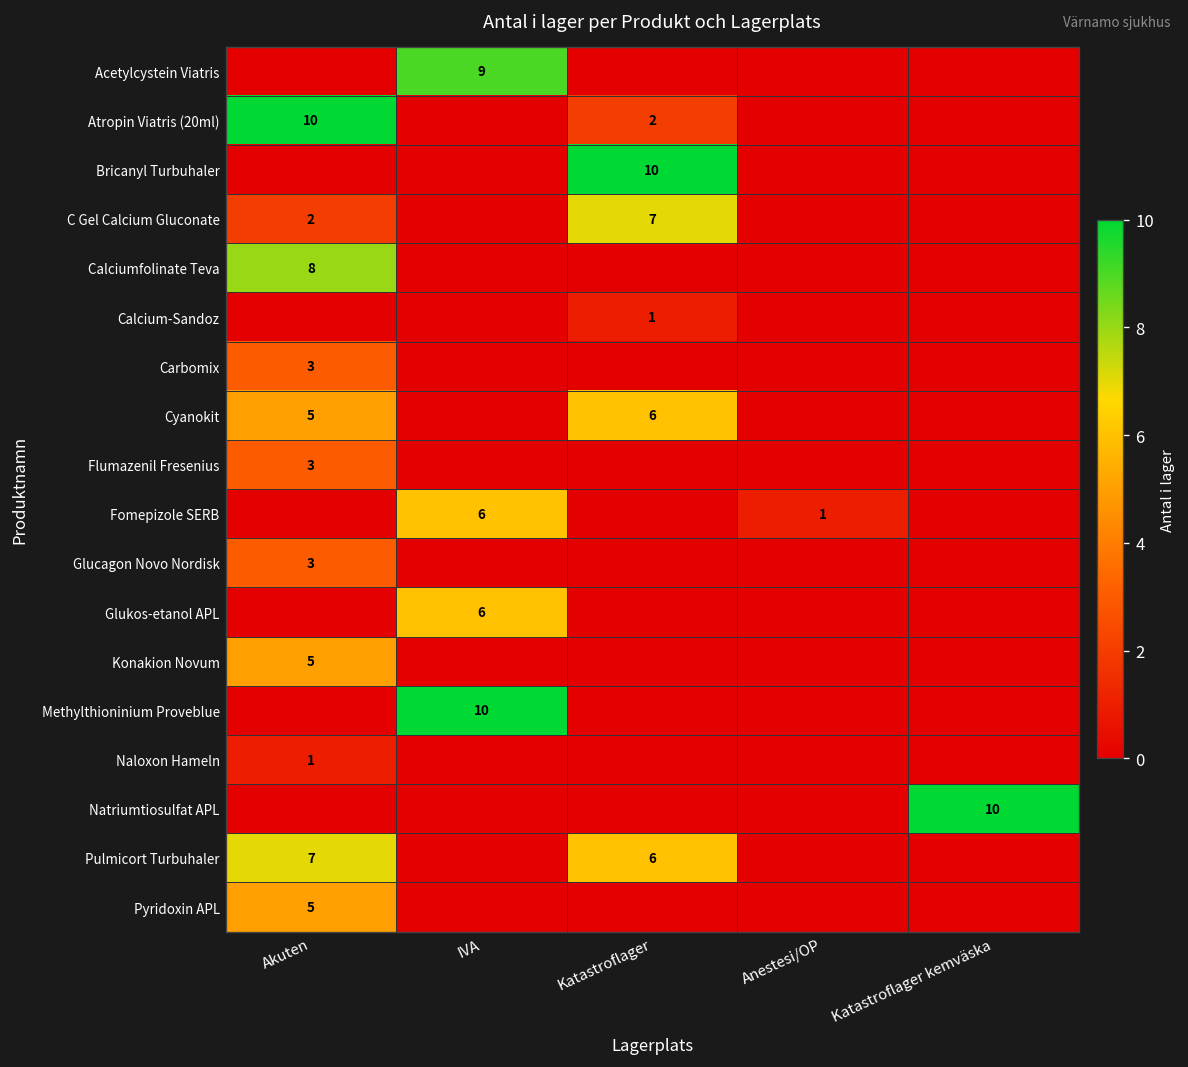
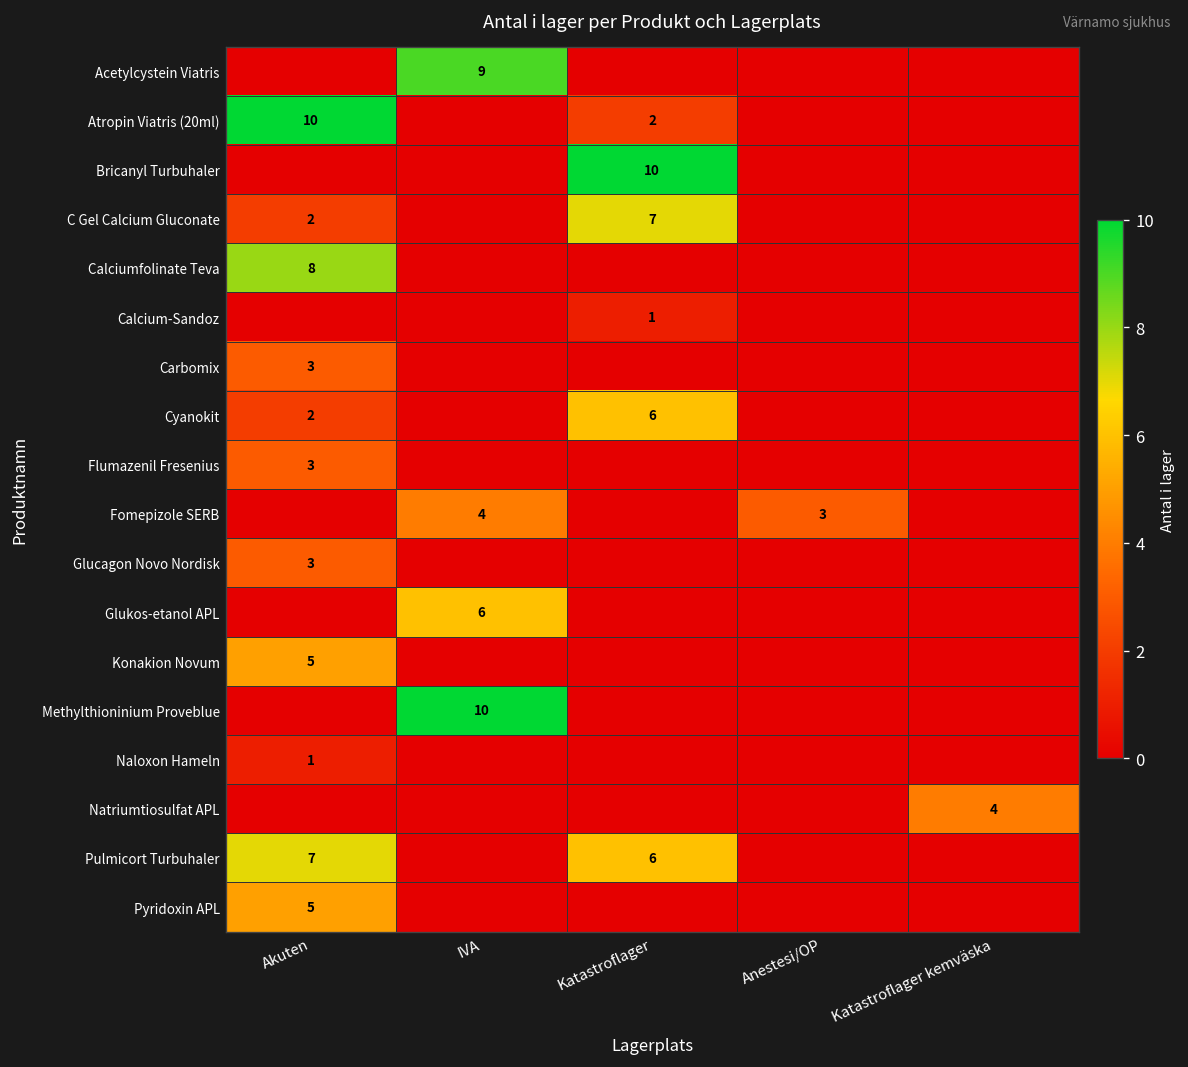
Cyanokit, Akuten: 5 -> 2
Fomepizole SERB, IVA: 6 -> 4
Fomepizole SERB, Anestesi/OP: 1 -> 3
Natriumtiosulfat APL, Katastroflager kemväska: 10 -> 4
